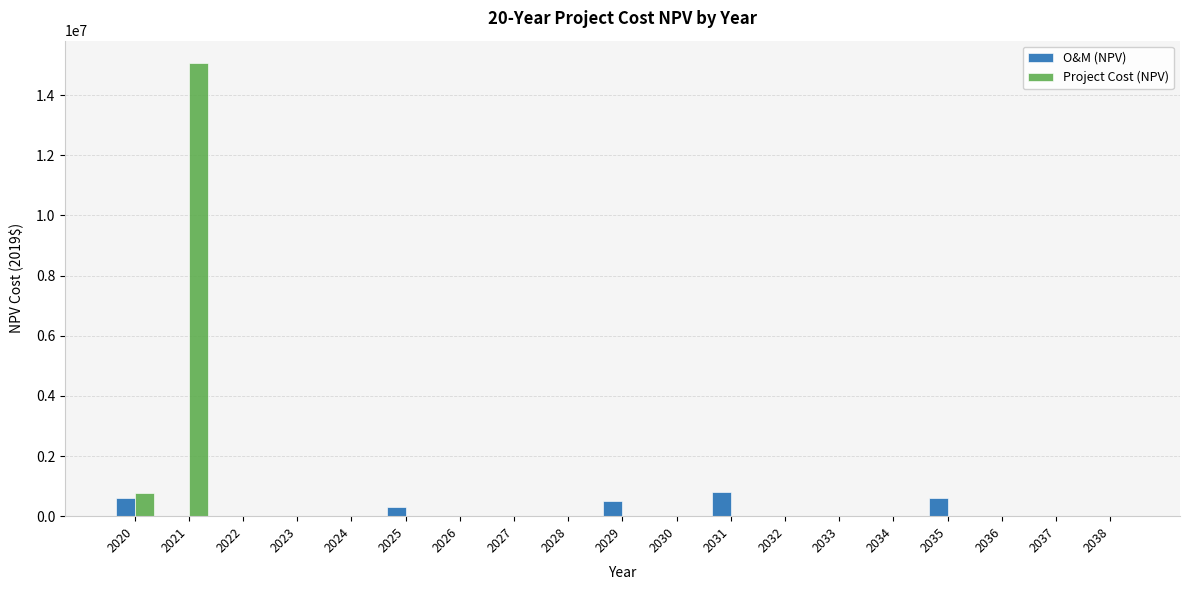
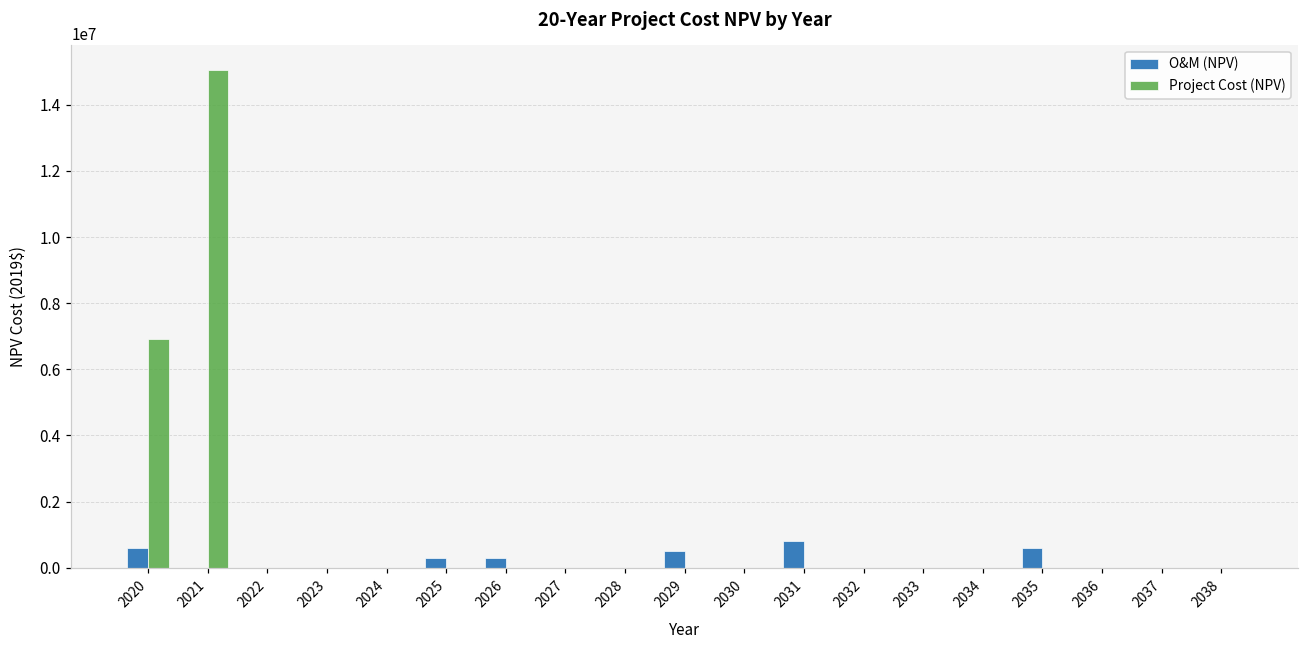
Project Cost (NPV), 2020: 800000 -> 6900000
O&M (NPV), 2026: 0 -> 300000
